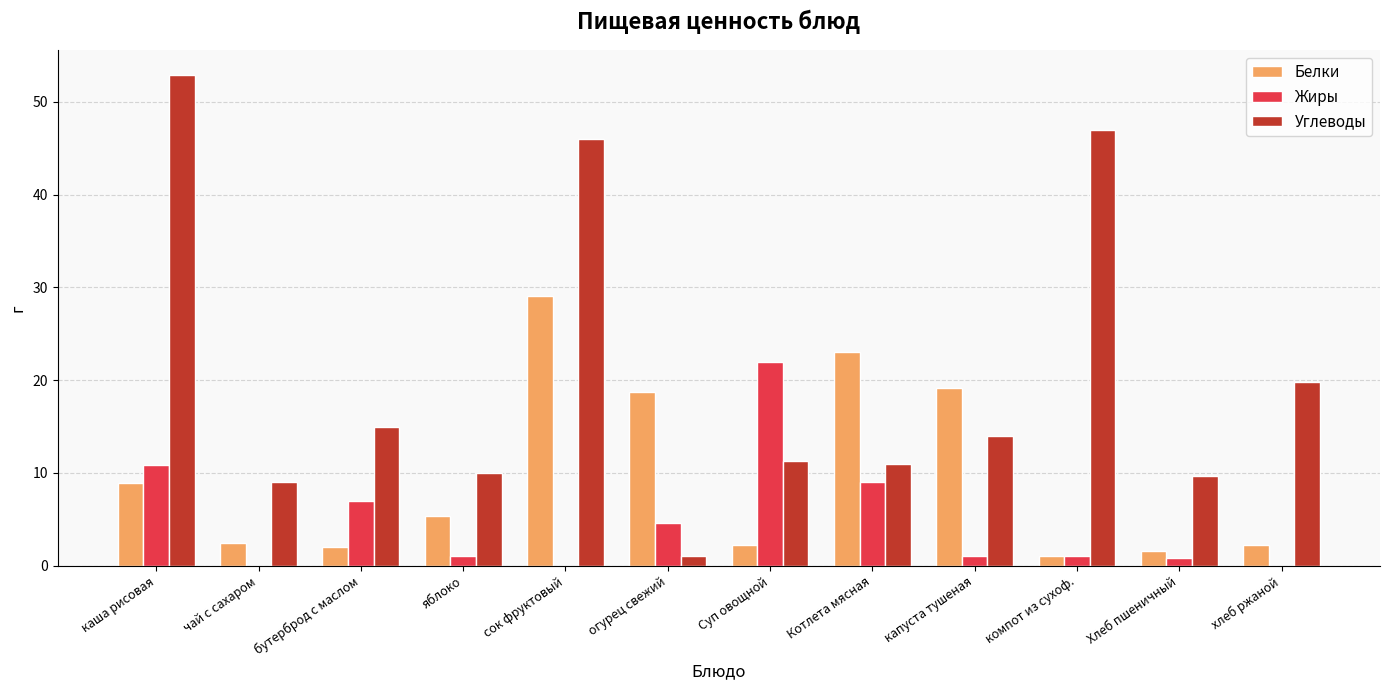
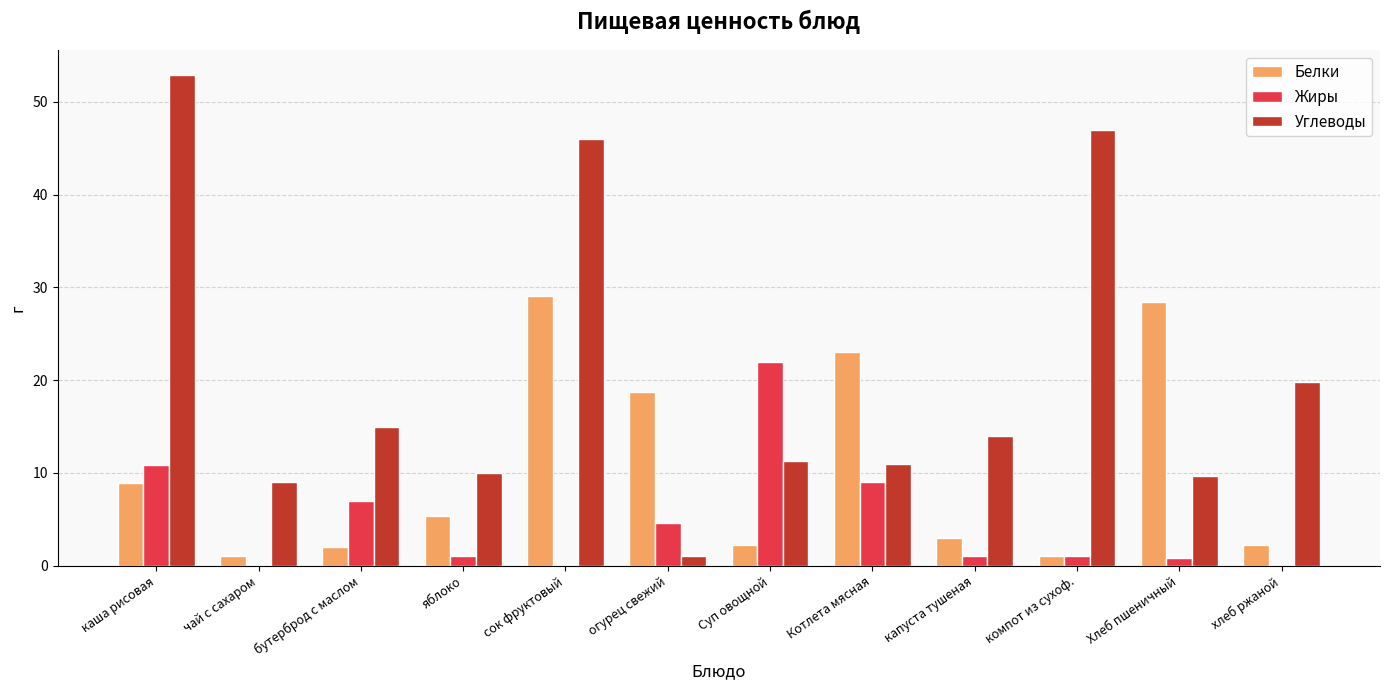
Белки, чай с сахаром: 3 -> 1
Белки, капуста тушеная: 19 -> 3
Белки, Хлеб пшеничный: 2 -> 28
